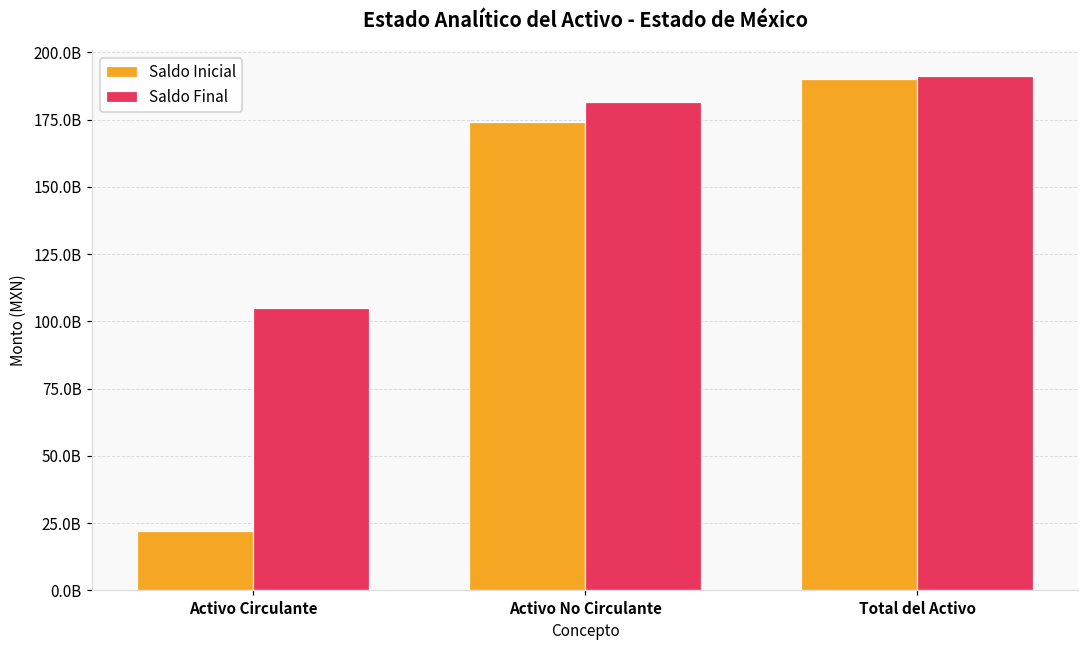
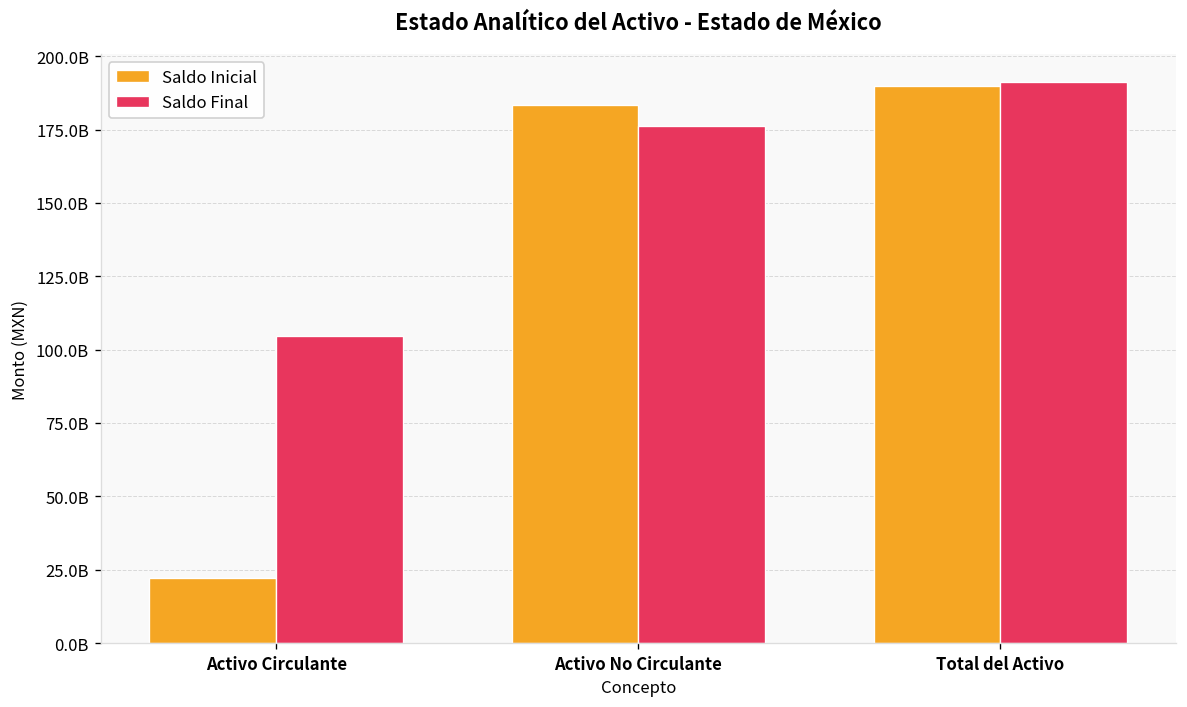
Saldo Inicial, Activo No Circulante: 174000000000 -> 183000000000
Saldo Final, Activo No Circulante: 182000000000 -> 176000000000
